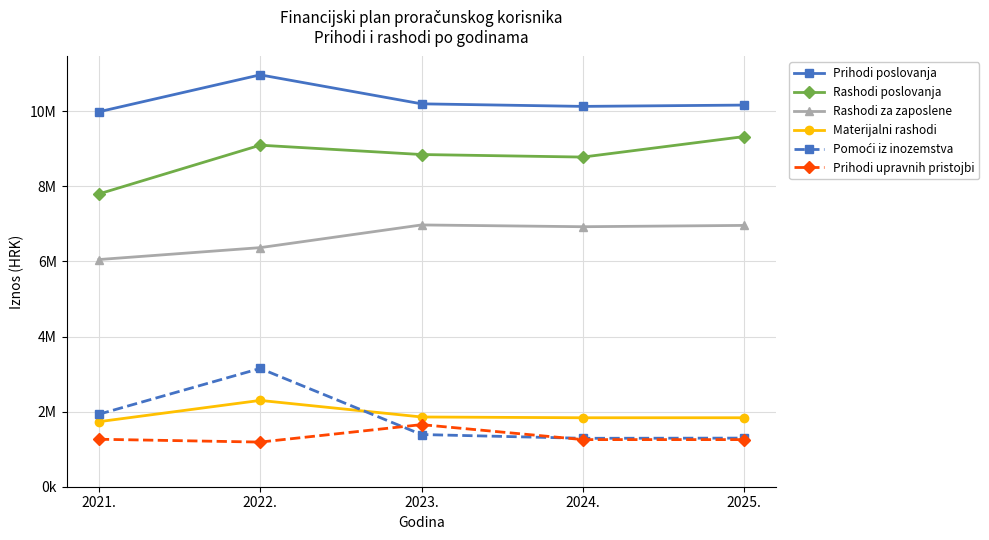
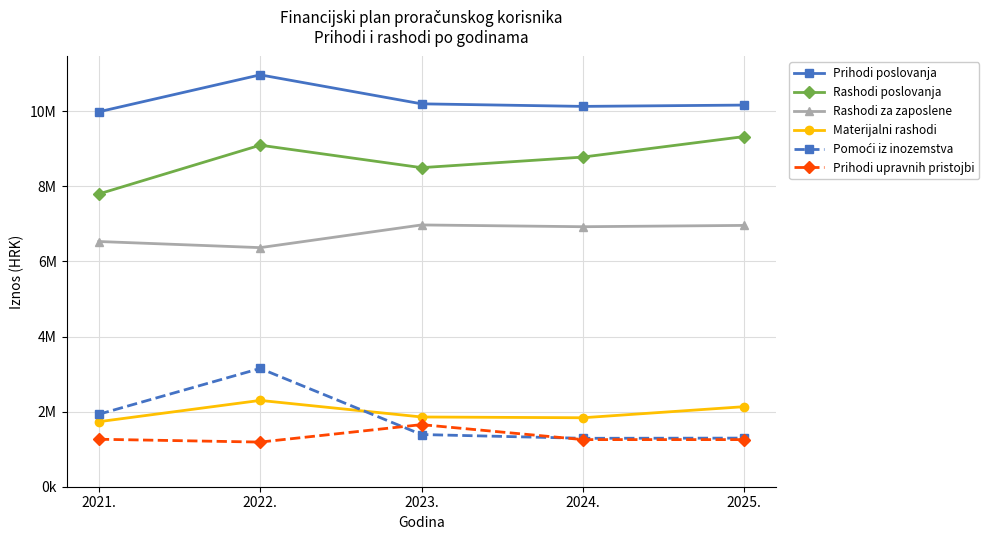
Rashodi za zaposlene, 2021.: 6100000 -> 6500000
Rashodi poslovanja, 2023.: 8800000 -> 8500000
Materijalni rashodi, 2025.: 1800000 -> 2100000
